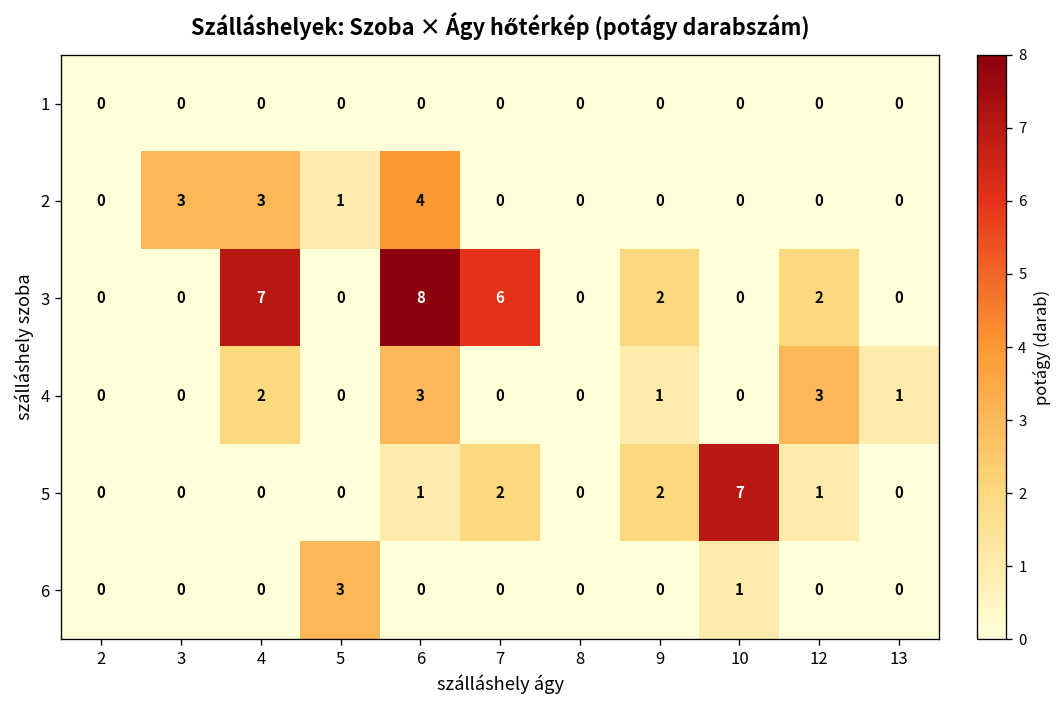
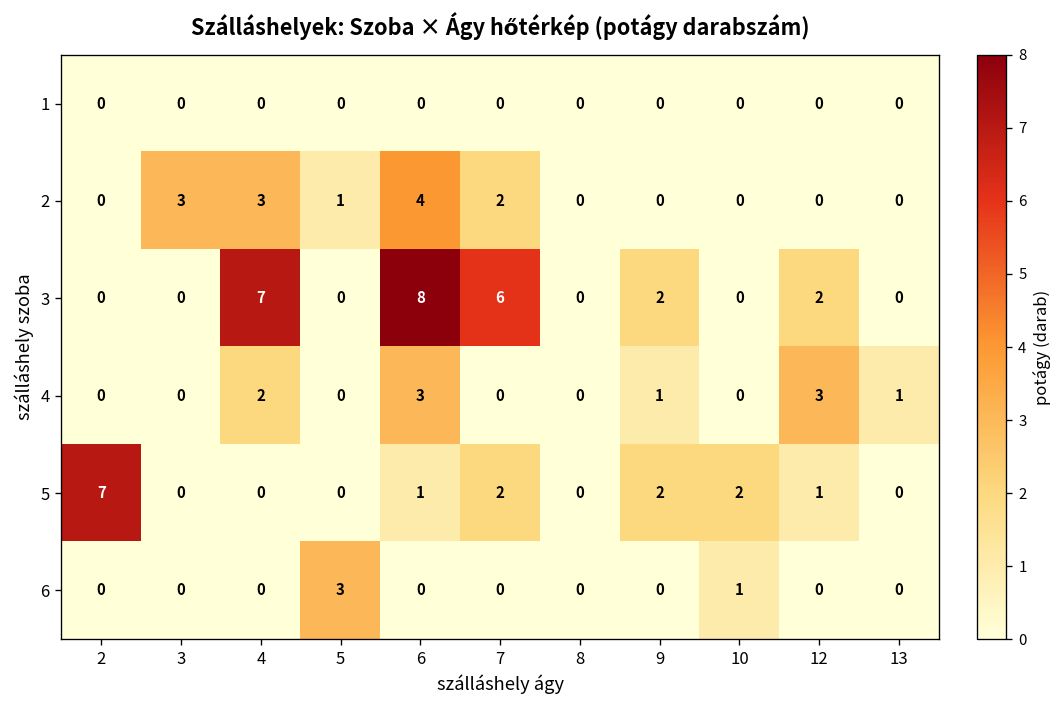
2, 7: 0 -> 2
5, 2: 0 -> 7
5, 10: 7 -> 2
